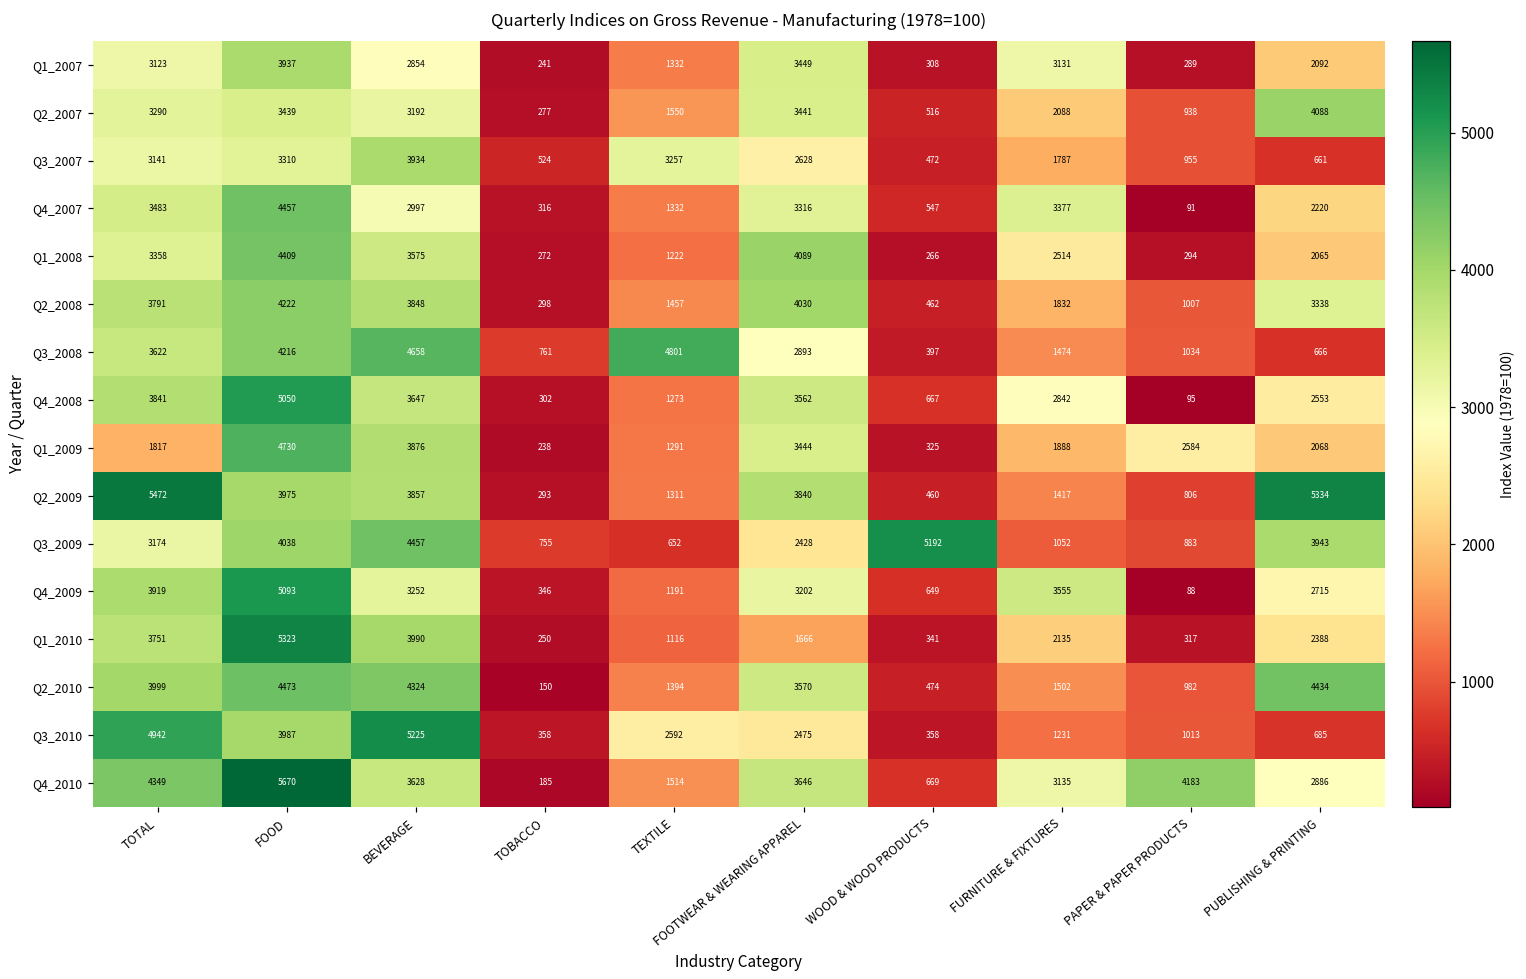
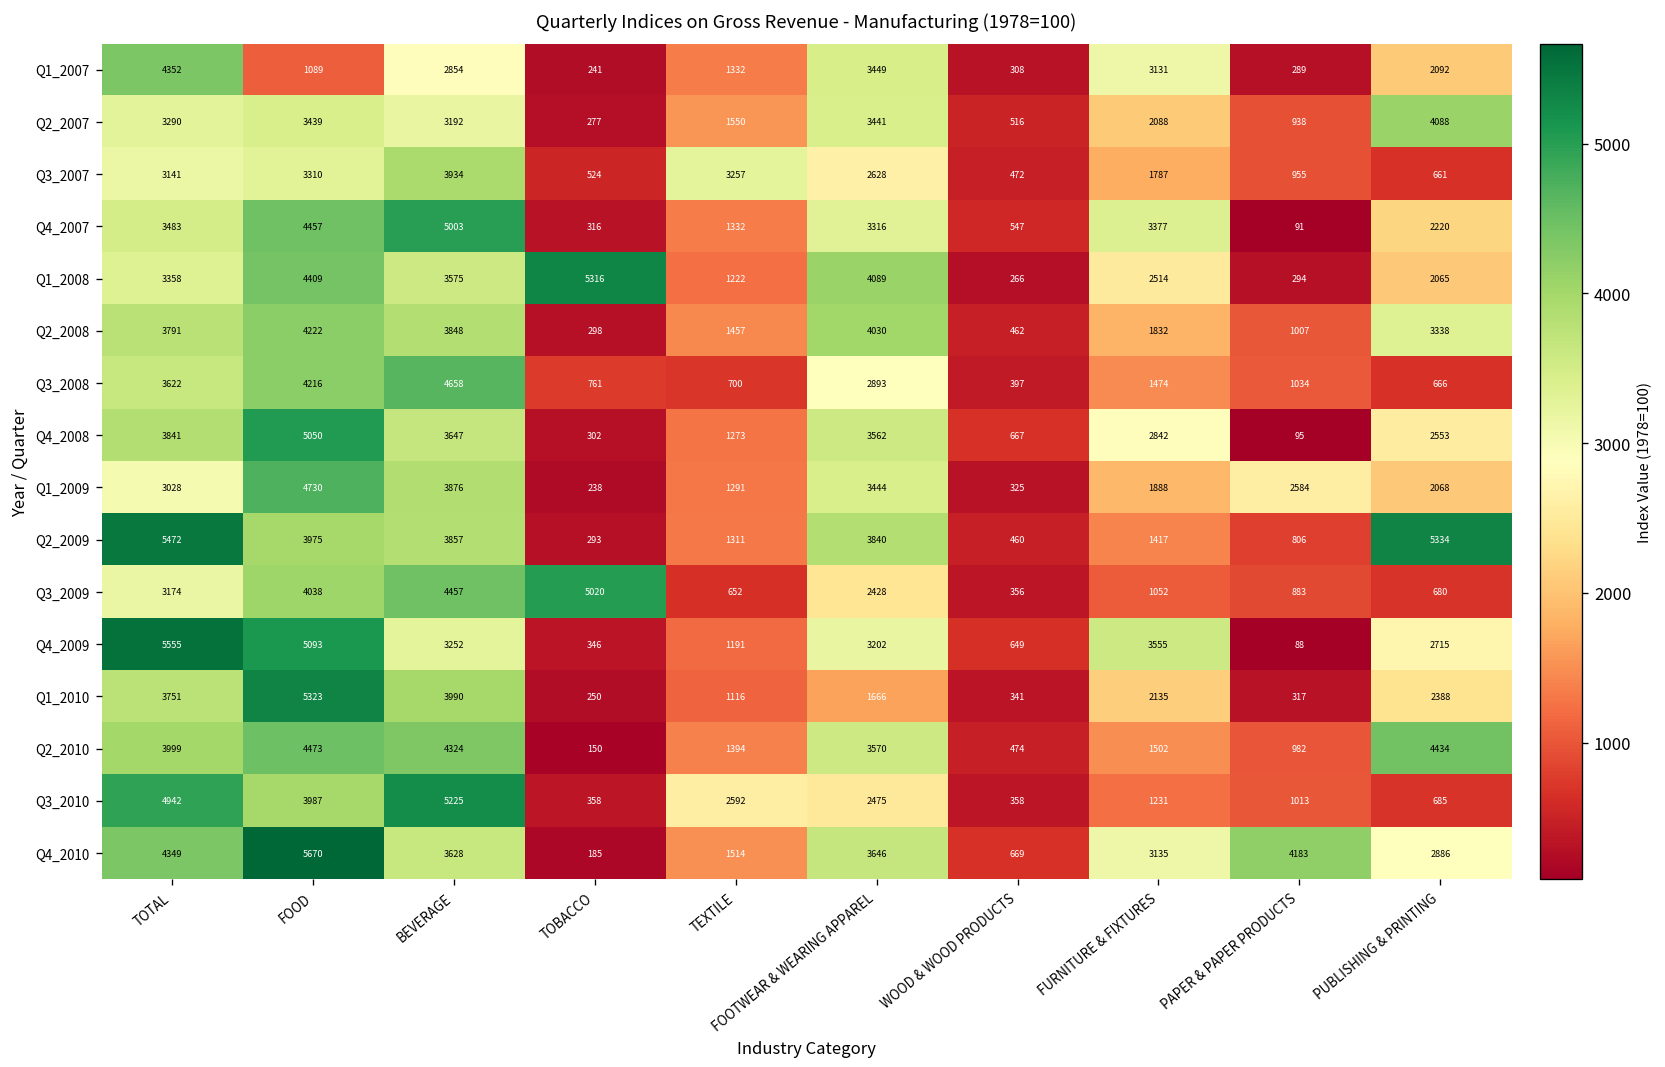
Q1_2007, TOTAL: 3123 -> 4352
Q1_2007, FOOD: 3937 -> 1089
Q4_2007, BEVERAGE: 2997 -> 5003
Q1_2008, TOBACCO: 272 -> 5316
Q3_2008, TEXTILE: 4801 -> 700
Q1_2009, TOTAL: 1817 -> 3028
Q3_2009, TOBACCO: 755 -> 5020
Q3_2009, WOOD & WOOD PRODUCTS: 5192 -> 356
Q3_2009, PUBLISHING & PRINTING: 3943 -> 680
Q4_2009, TOTAL: 3919 -> 5555
